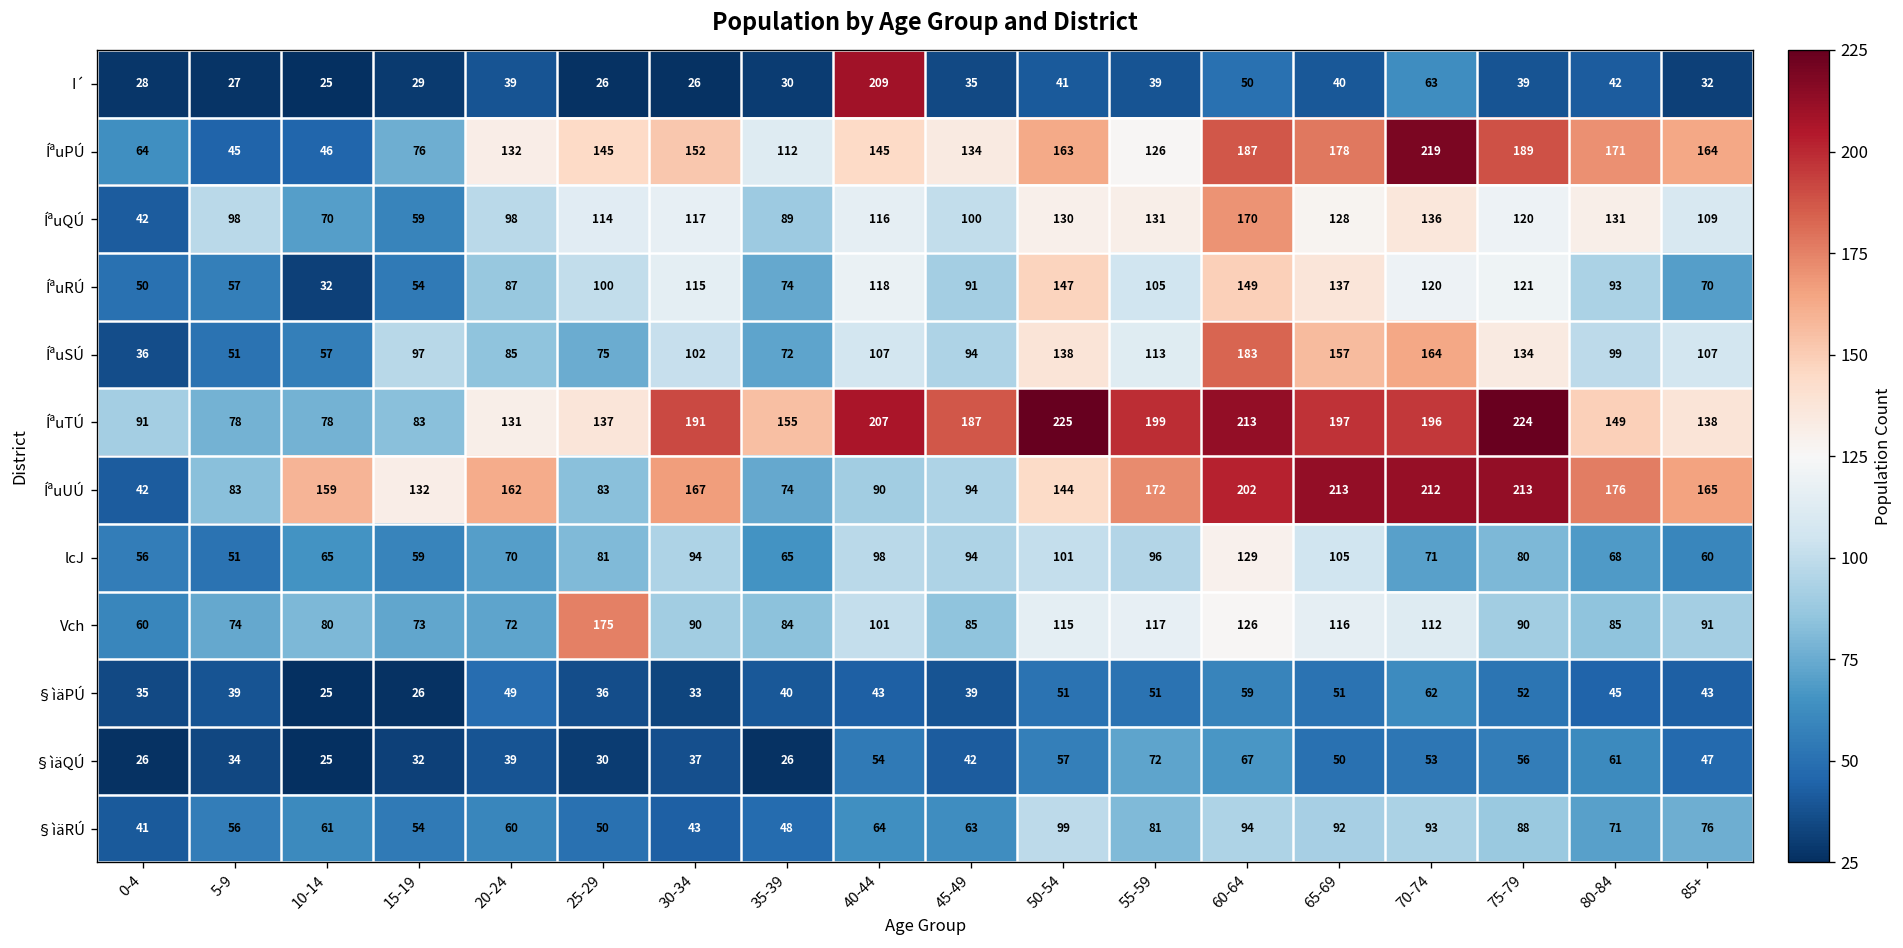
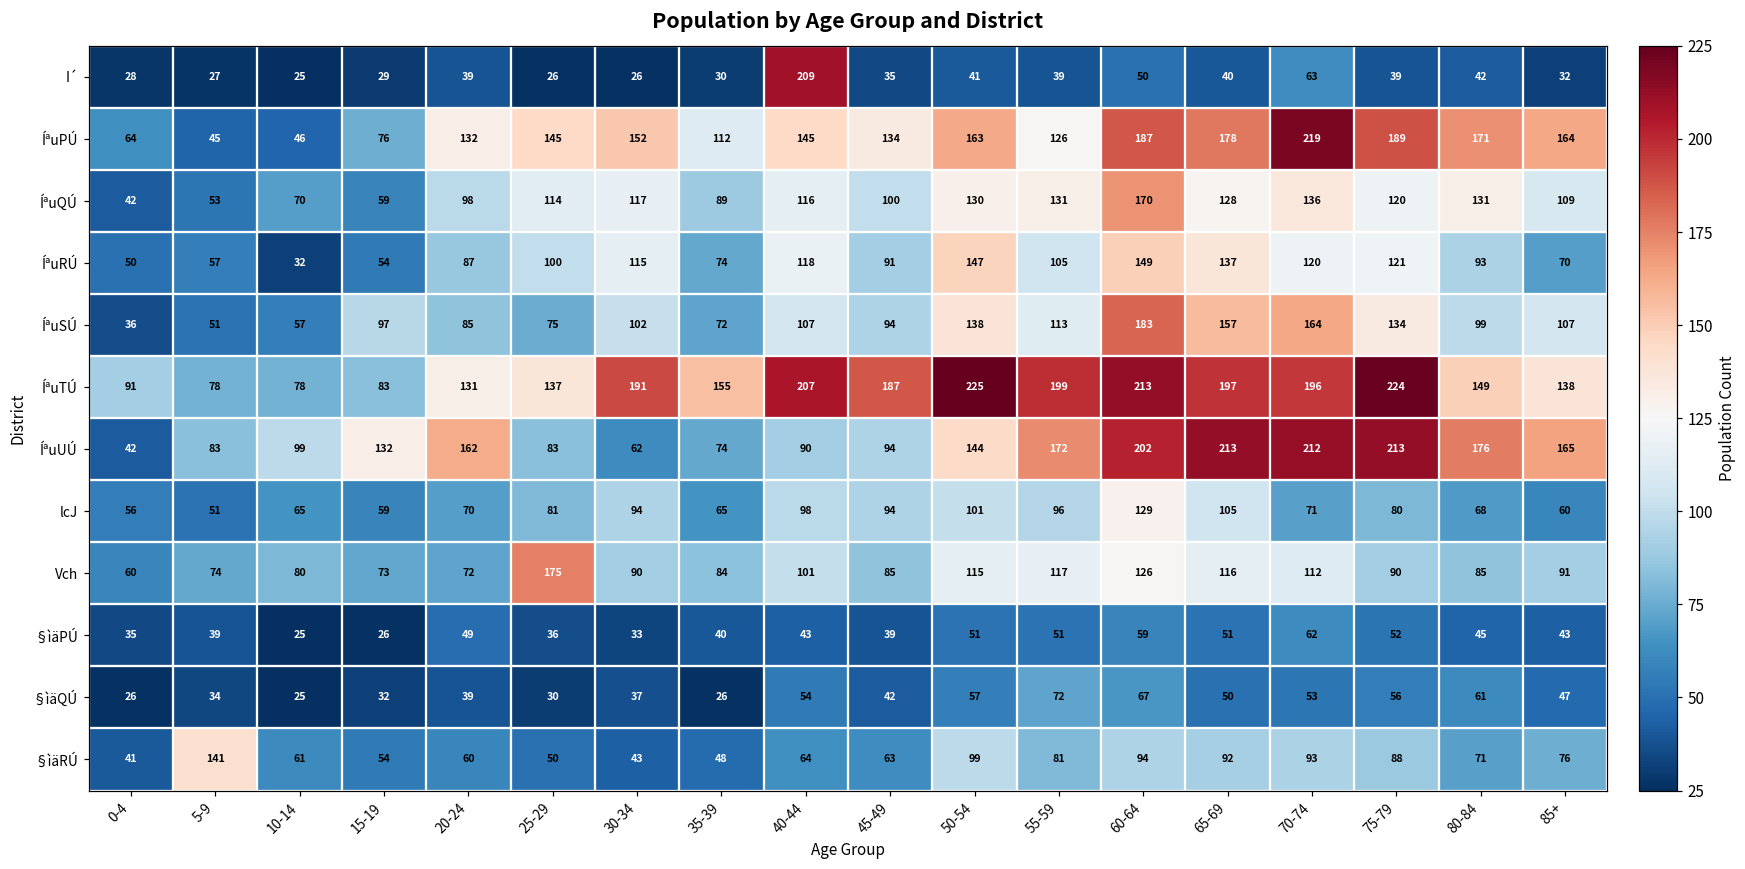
ÍªuQÚ, 5-9: 98 -> 53
ÍªuUÚ, 10-14: 159 -> 99
ÍªuUÚ, 30-34: 167 -> 62
§ìäRÚ, 5-9: 56 -> 141
